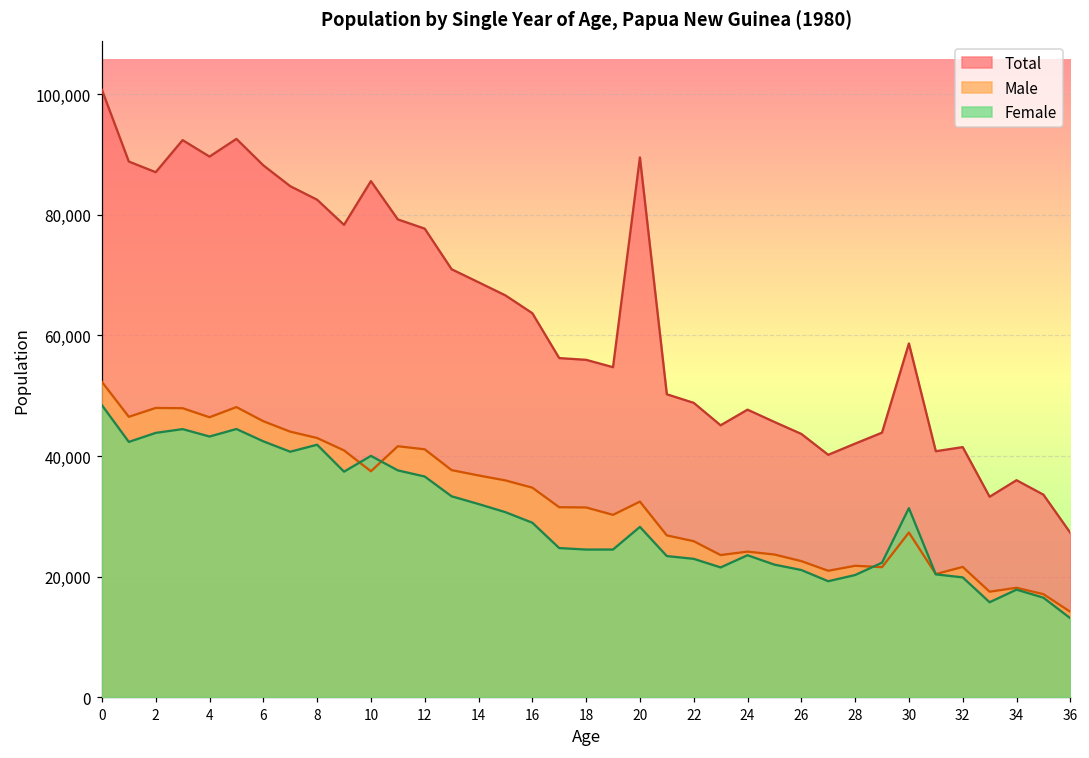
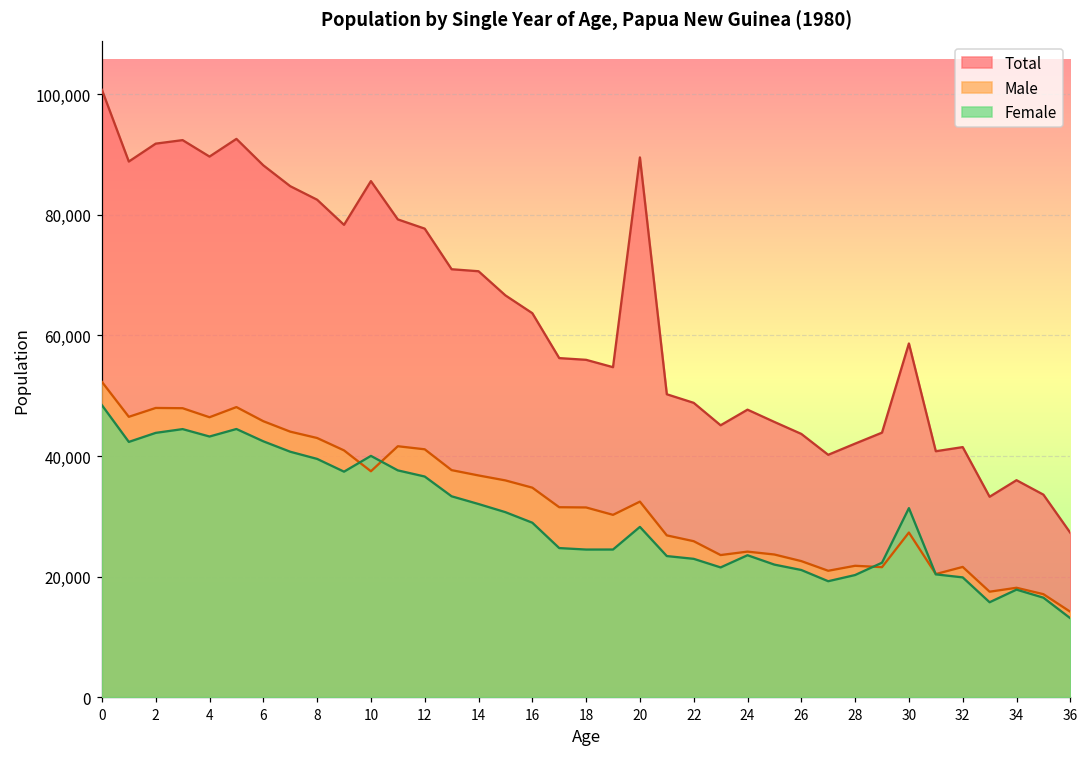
Total, 2: 87,000 -> 92,000
Female, 8: 42,000 -> 40,000
Total, 14: 69,000 -> 71,000
